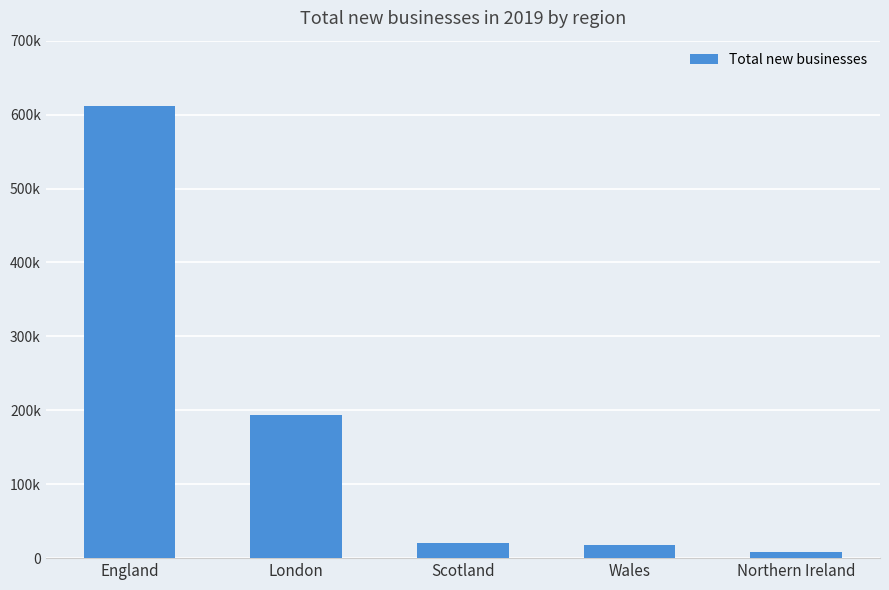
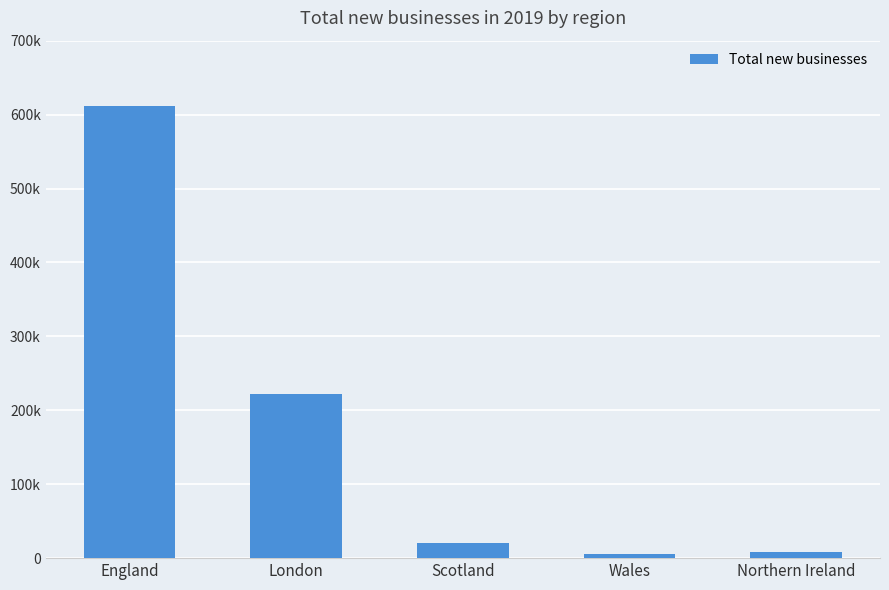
London: 190000 -> 220000
Wales: 20000 -> 10000
